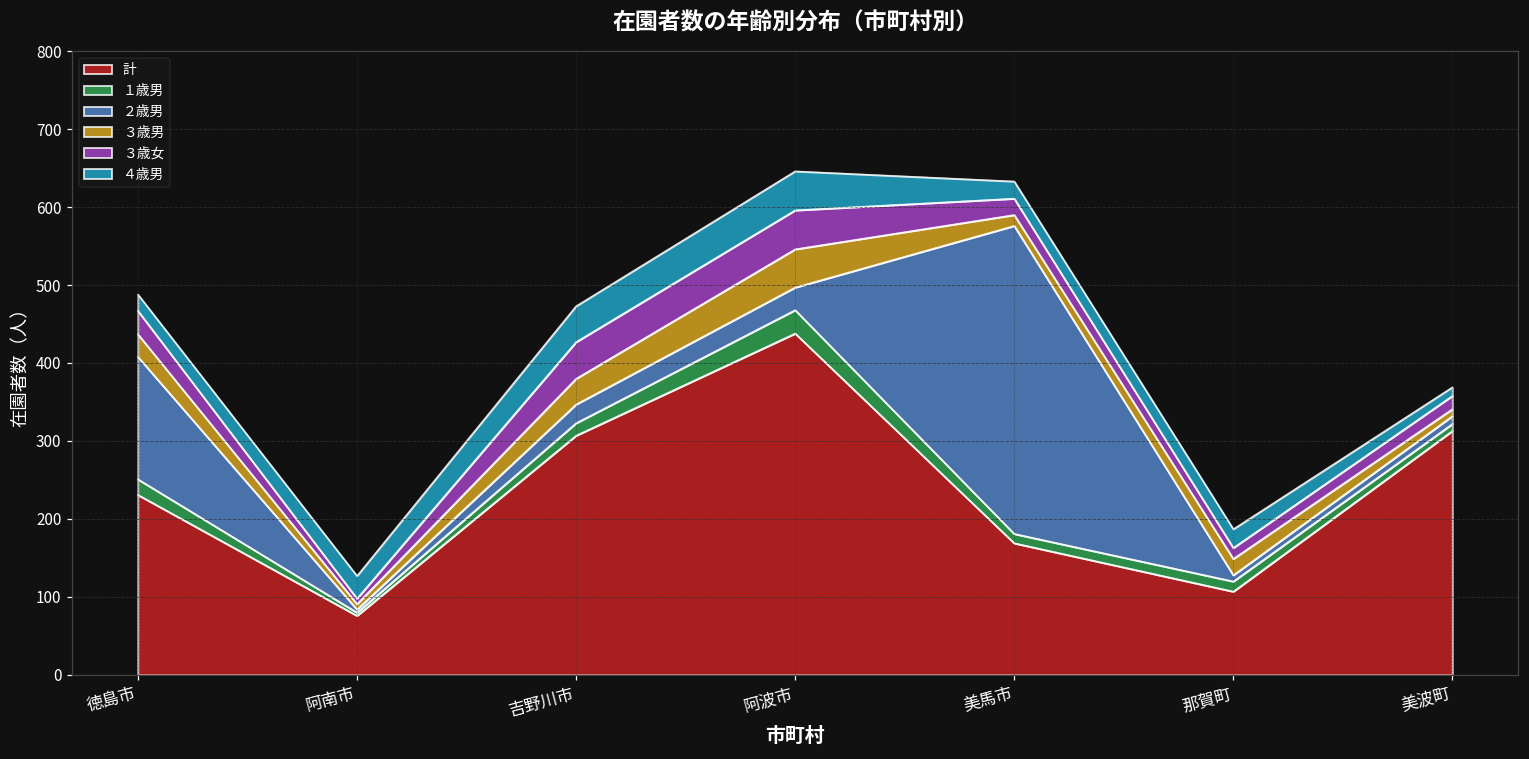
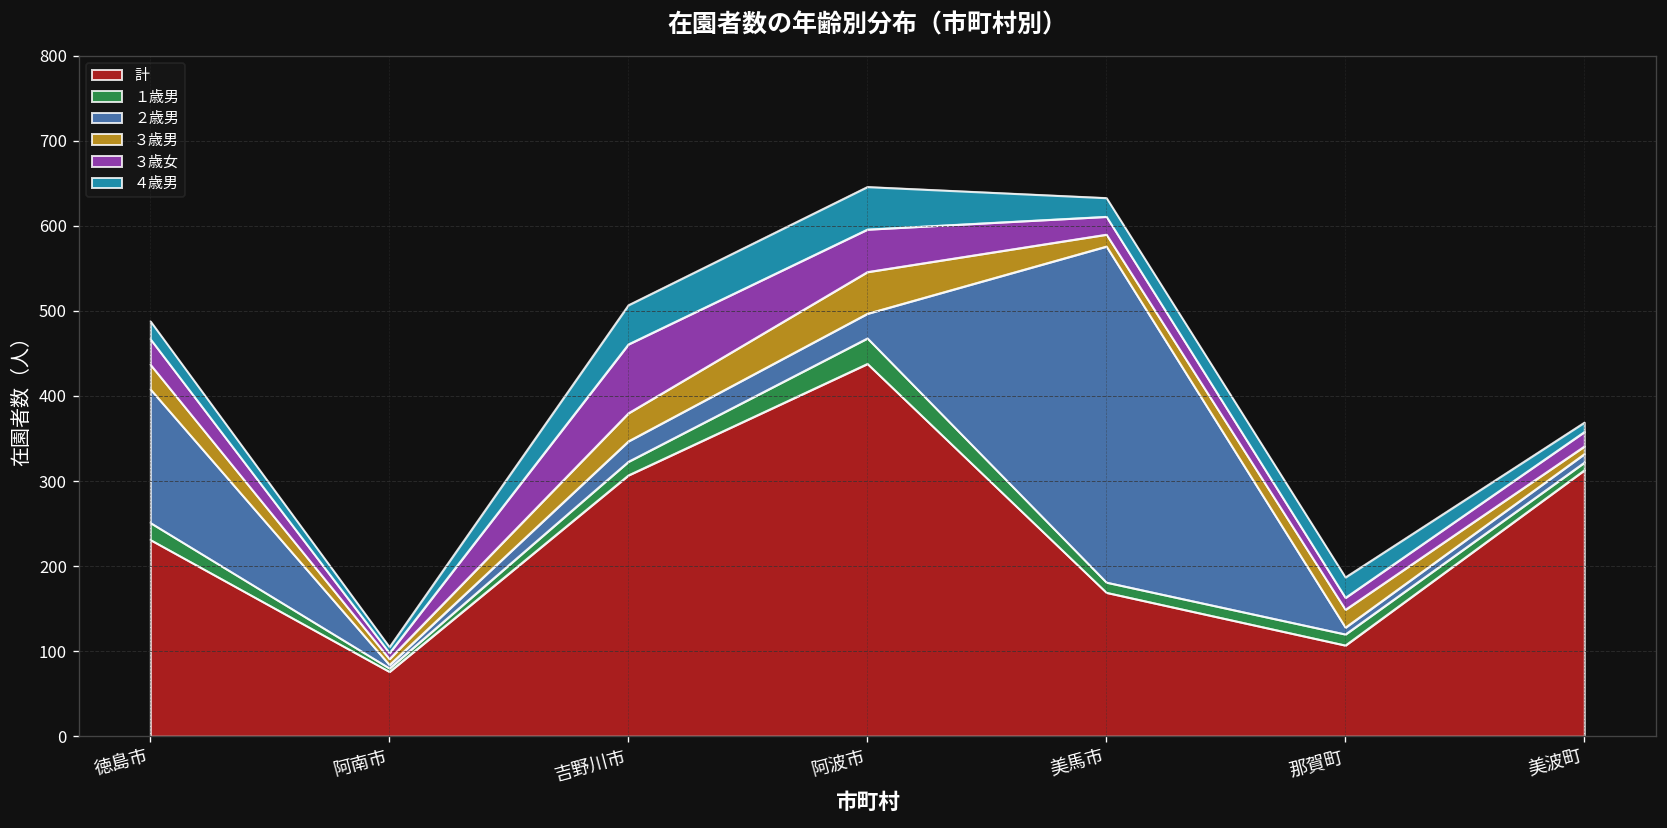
４歳男, 阿南市: 30 -> 10
３歳女, 吉野川市: 50 -> 80
